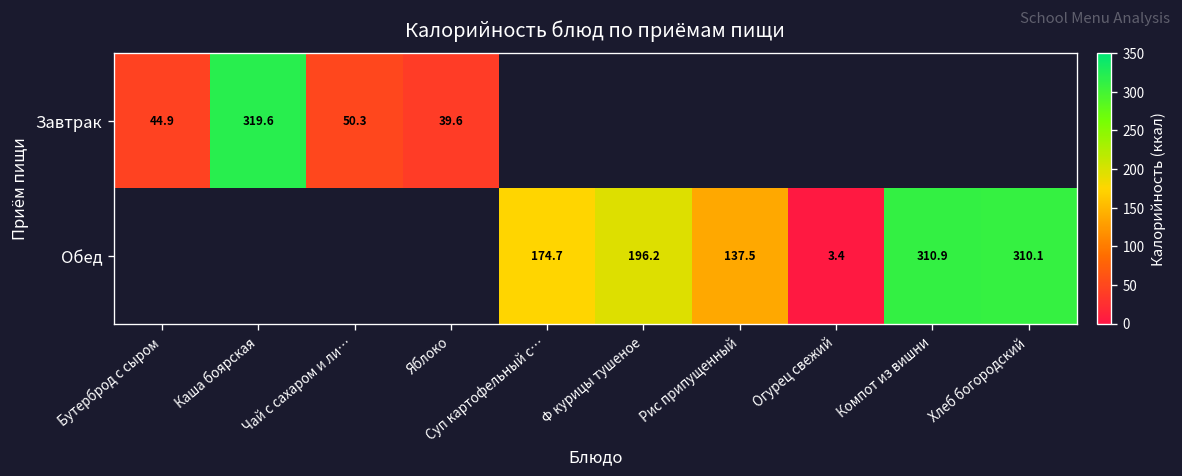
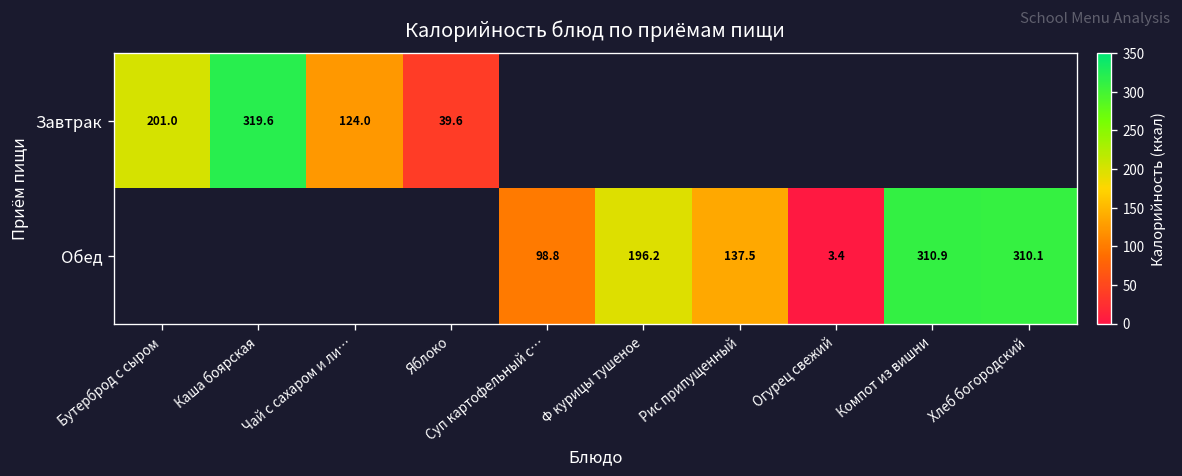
Завтрак, Бутерброд с сыром: 44.9 -> 201.0
Завтрак, Чай с сахаром и ли…: 50.3 -> 124.0
Обед, Суп картофельный с…: 174.7 -> 98.8
